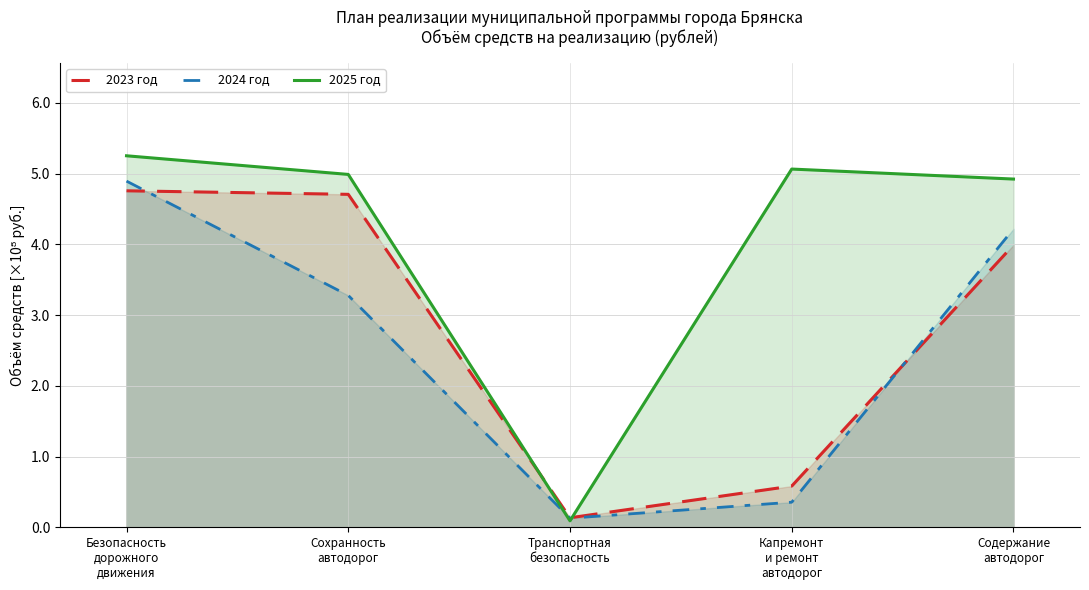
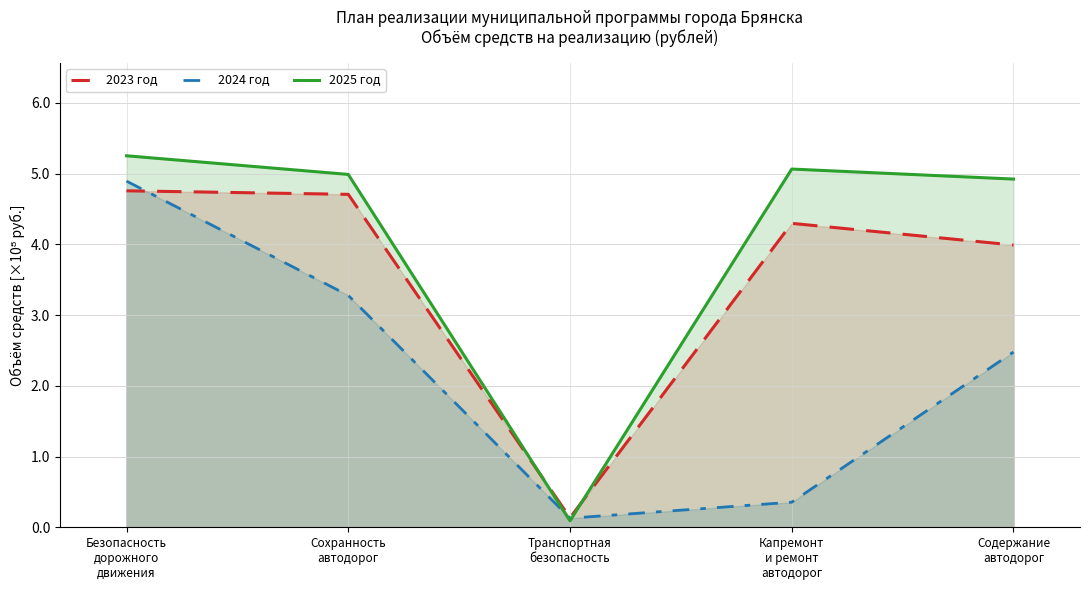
2023 год, Капремонт и ремонт автодорог: 0.6 -> 4.3
2024 год, Содержание автодорог: 4.2 -> 2.5
